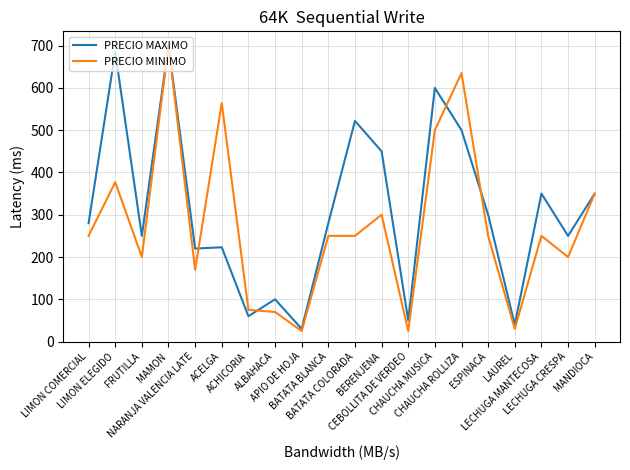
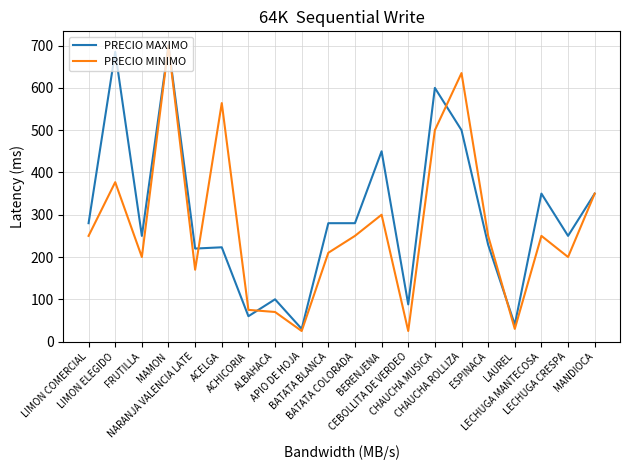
PRECIO MINIMO, BATATA BLANCA: 250 -> 210
PRECIO MAXIMO, BATATA COLORADA: 520 -> 280
PRECIO MAXIMO, CEBOLLITA DE VERDEO: 50 -> 90
PRECIO MAXIMO, ESPINACA: 300 -> 230
